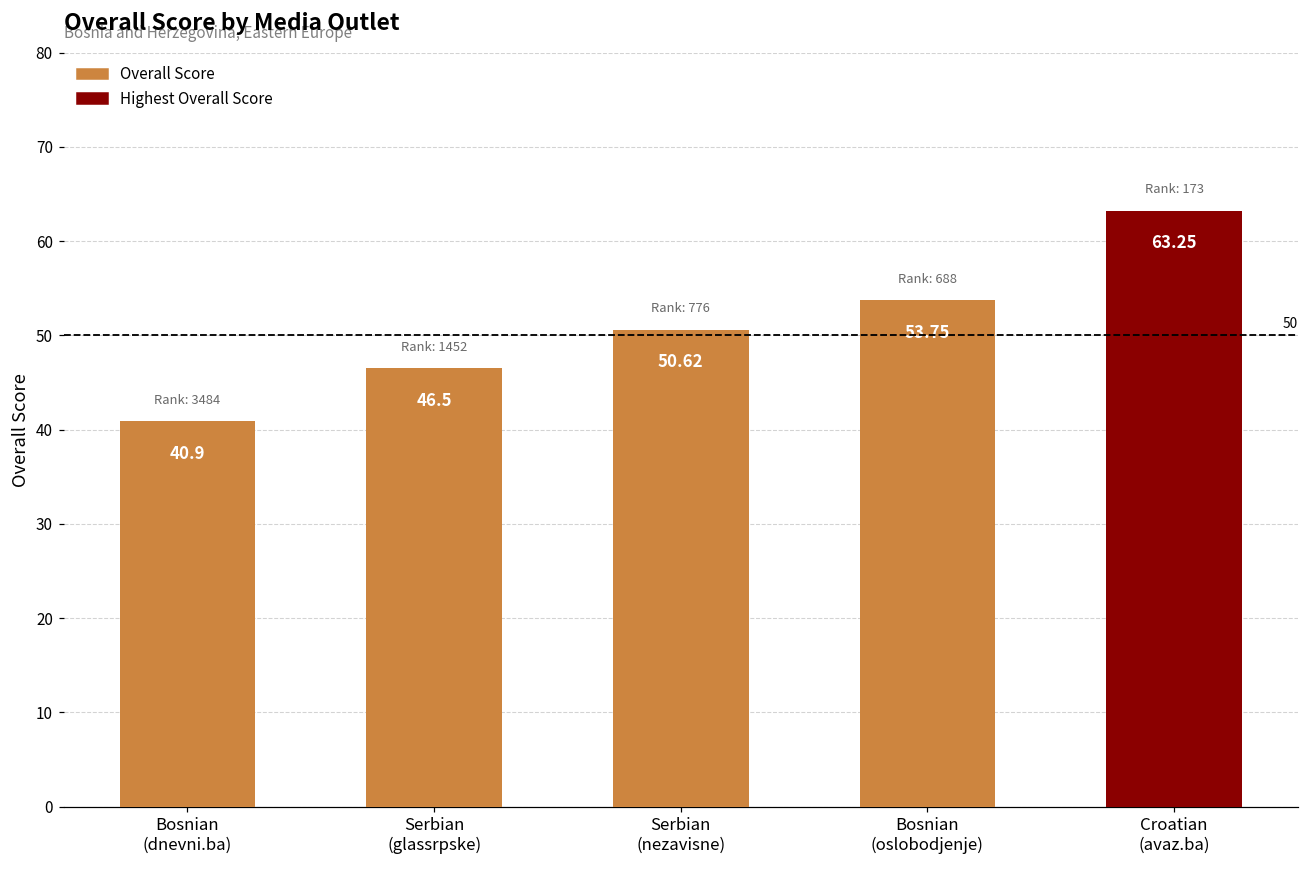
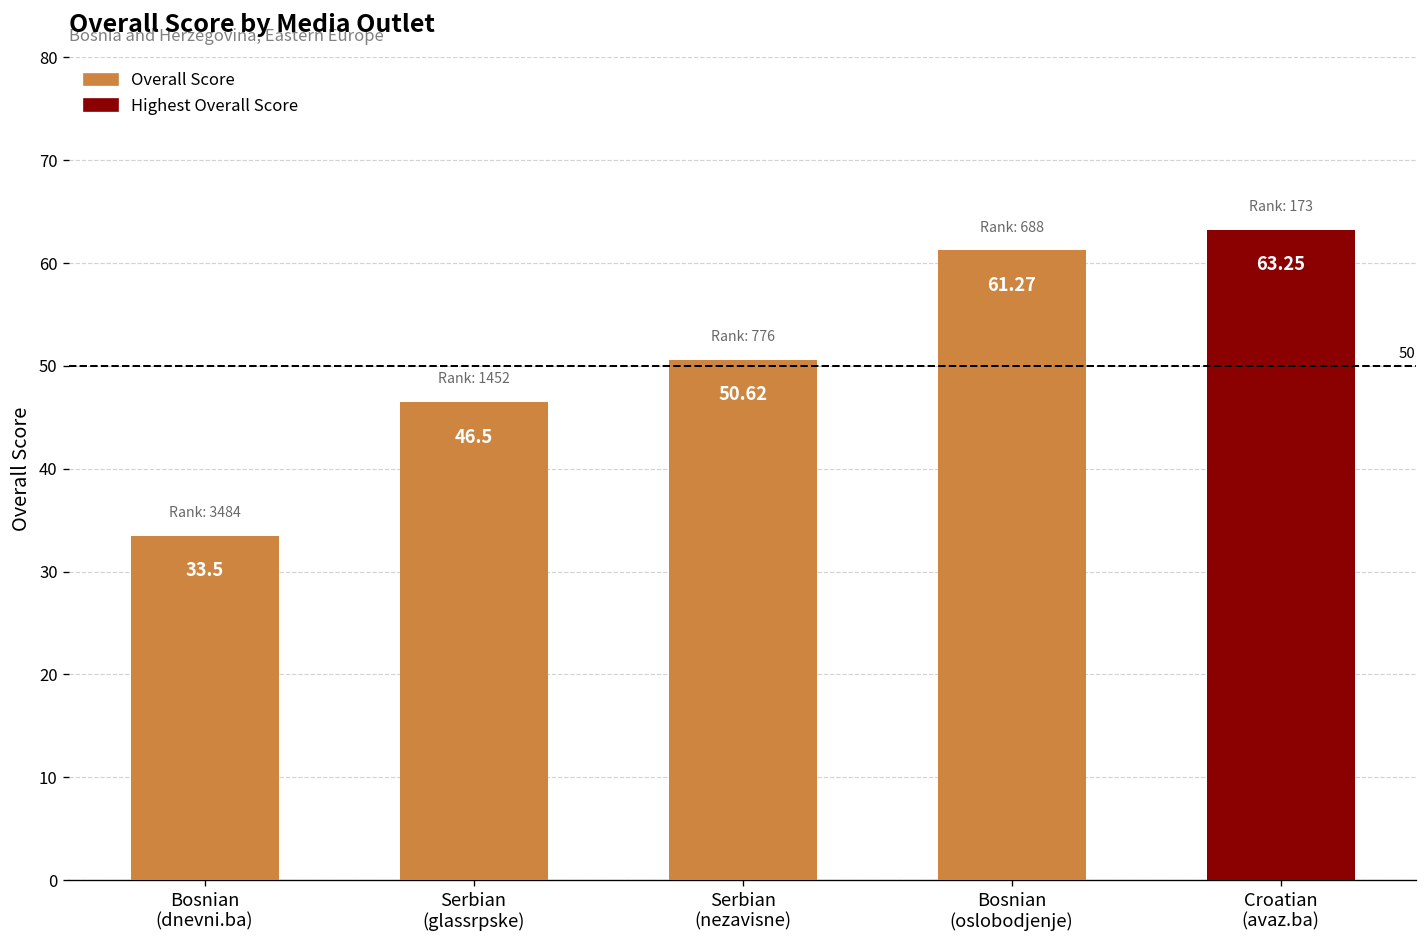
Bosnian (dnevni.ba): 40.9 -> 33.5
Bosnian (oslobodjenje): 53.75 -> 61.27
